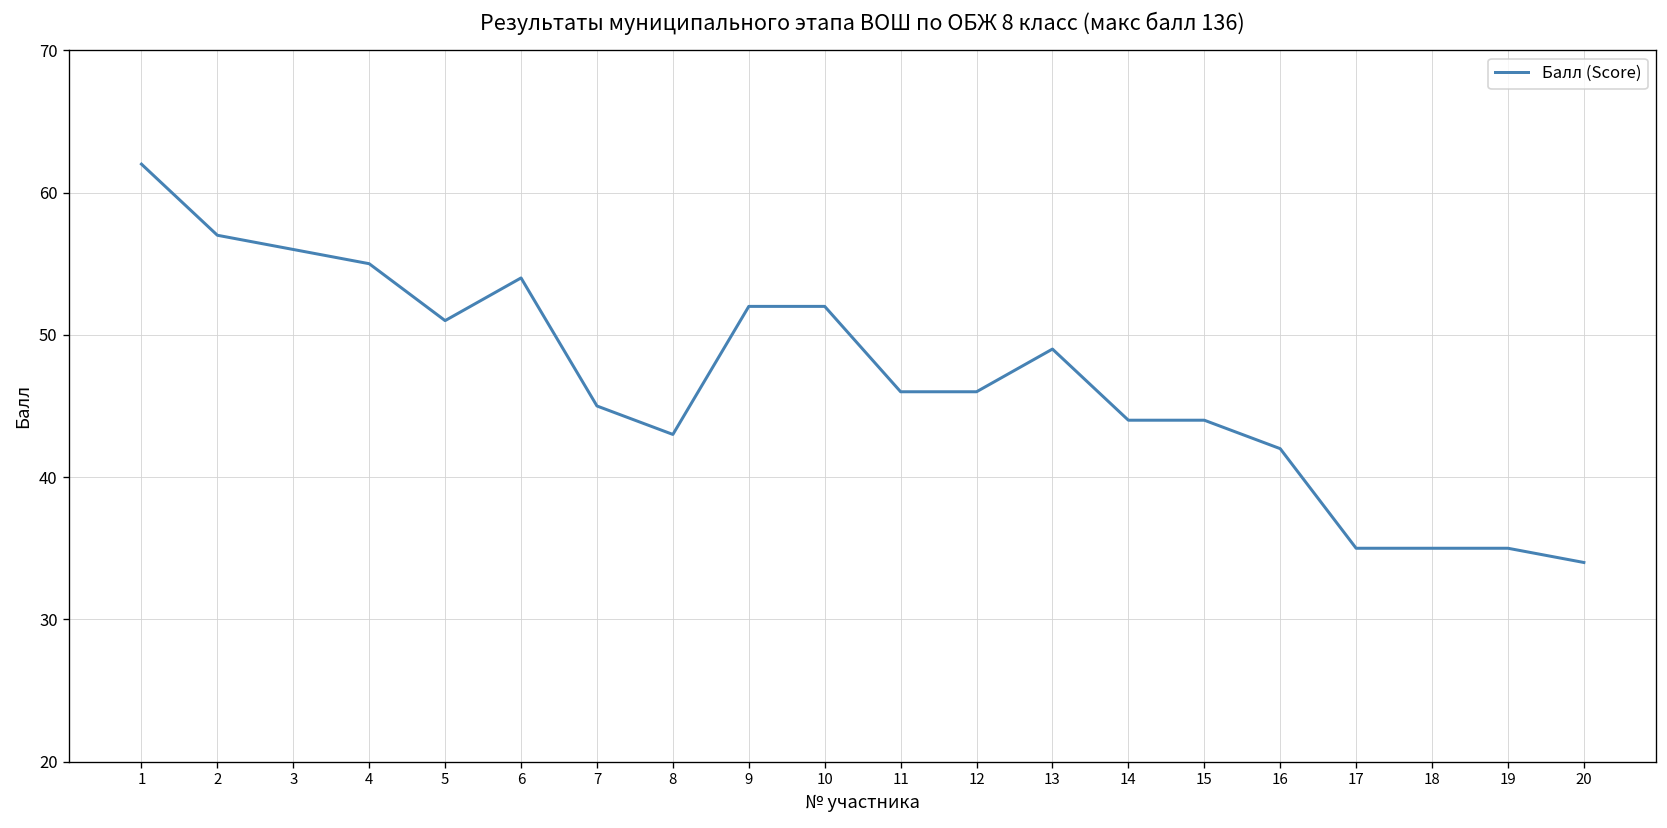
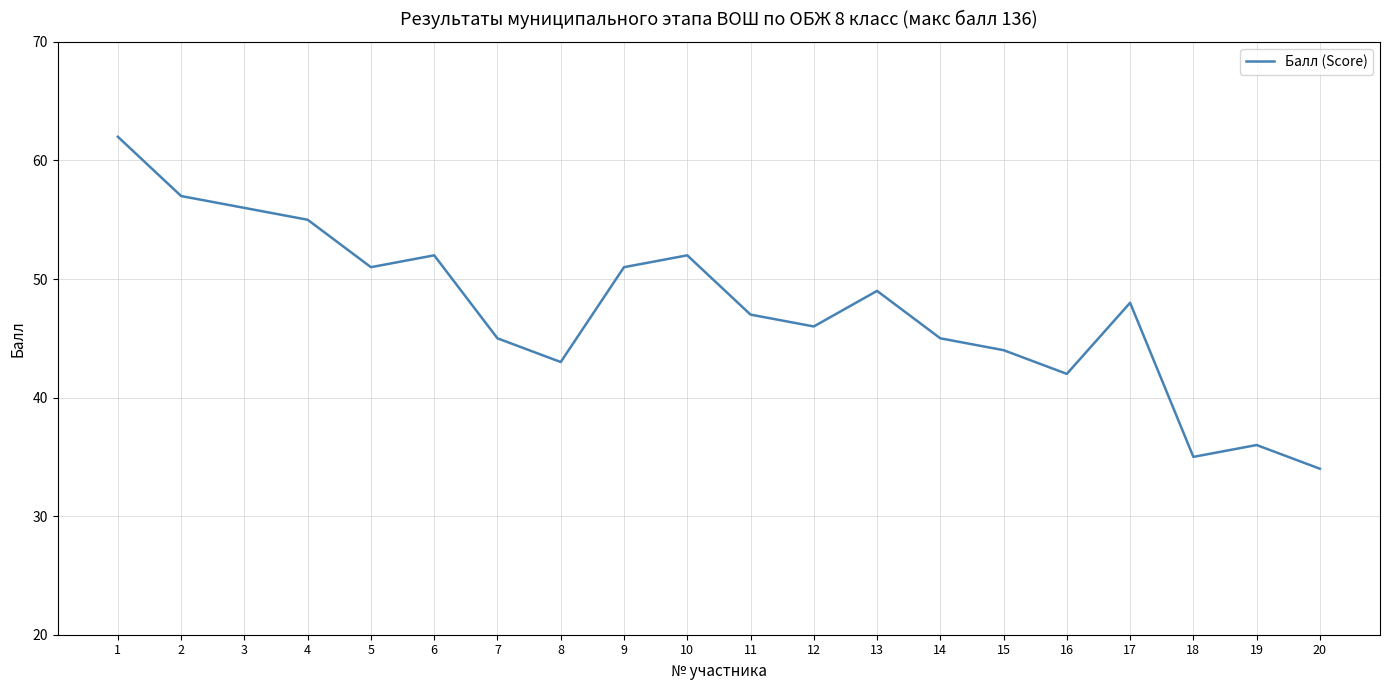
6: 54 -> 52
9: 52 -> 51
11: 46 -> 47
14: 44 -> 45
17: 35 -> 48
19: 35 -> 36
